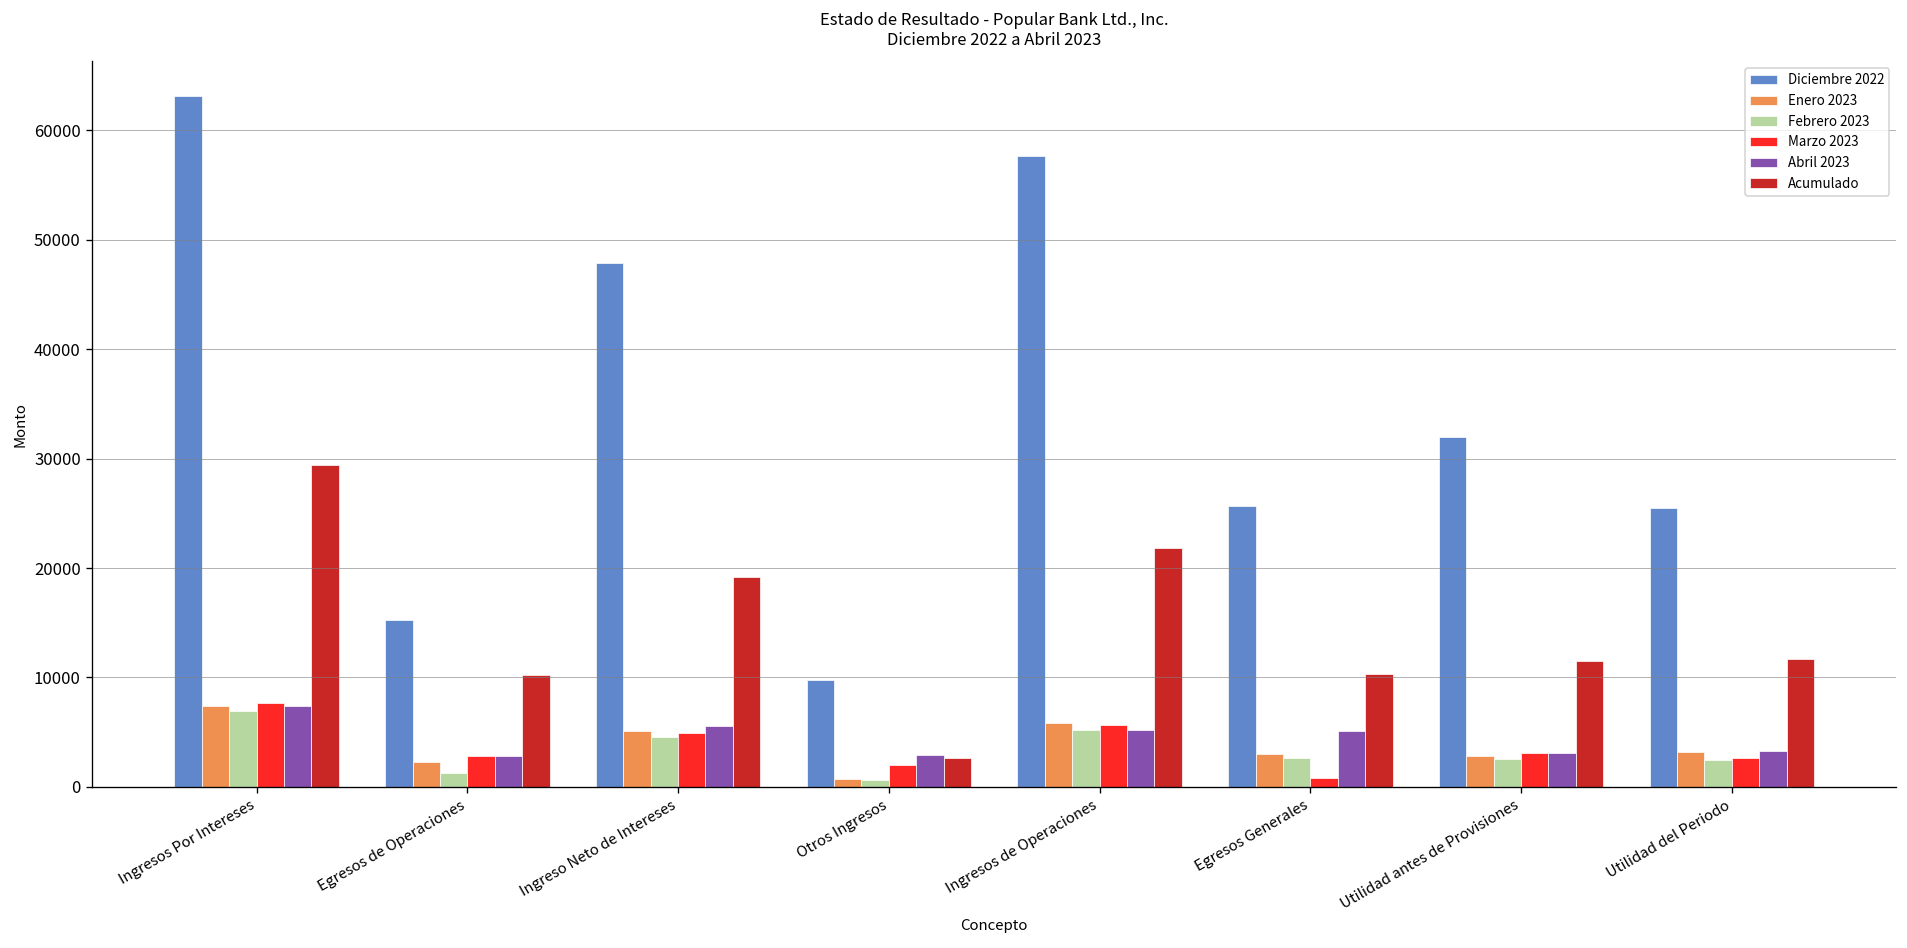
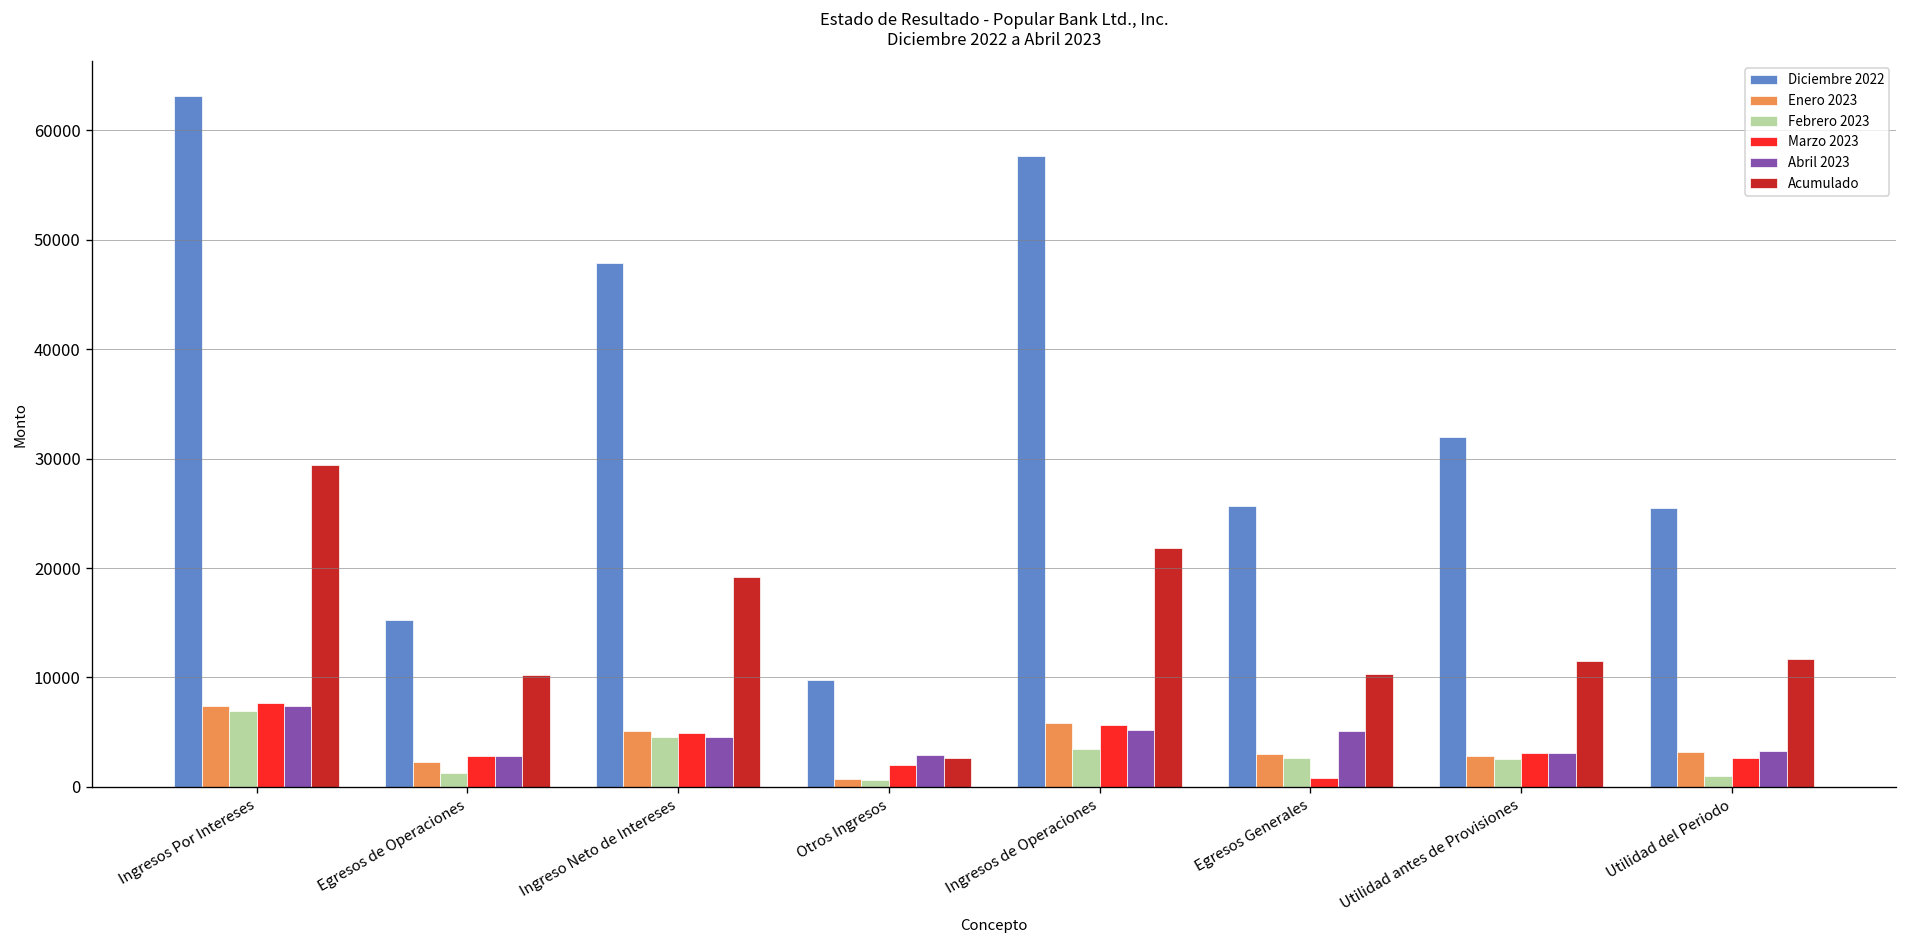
Abril 2023, Ingreso Neto de Intereses: 6000 -> 5000
Febrero 2023, Ingresos de Operaciones: 5000 -> 3000
Febrero 2023, Utilidad del Periodo: 2000 -> 1000
